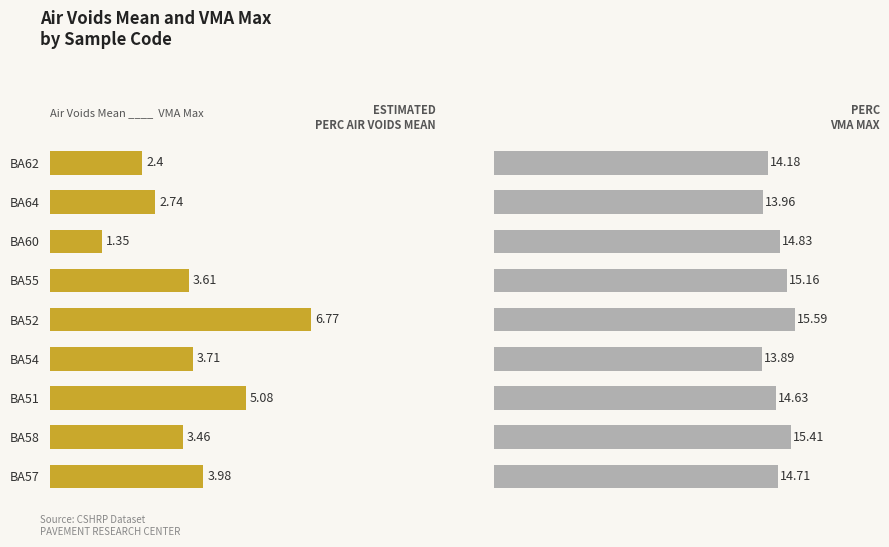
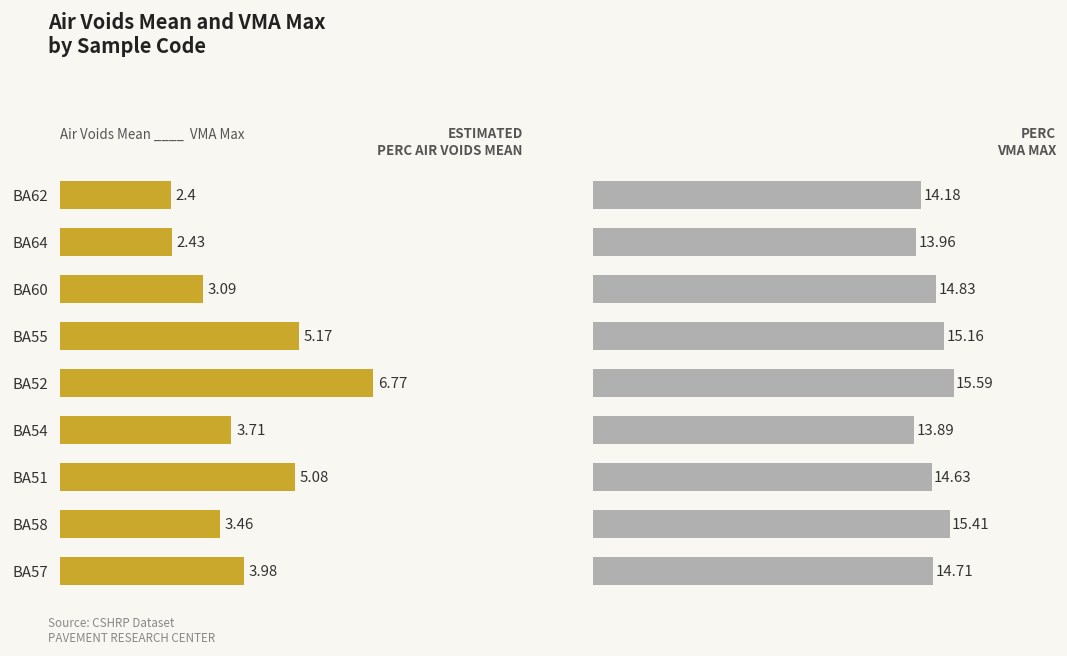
ESTIMATED PERC AIR VOIDS MEAN, BA64: 2.74 -> 2.43
ESTIMATED PERC AIR VOIDS MEAN, BA60: 1.35 -> 3.09
ESTIMATED PERC AIR VOIDS MEAN, BA55: 3.61 -> 5.17
